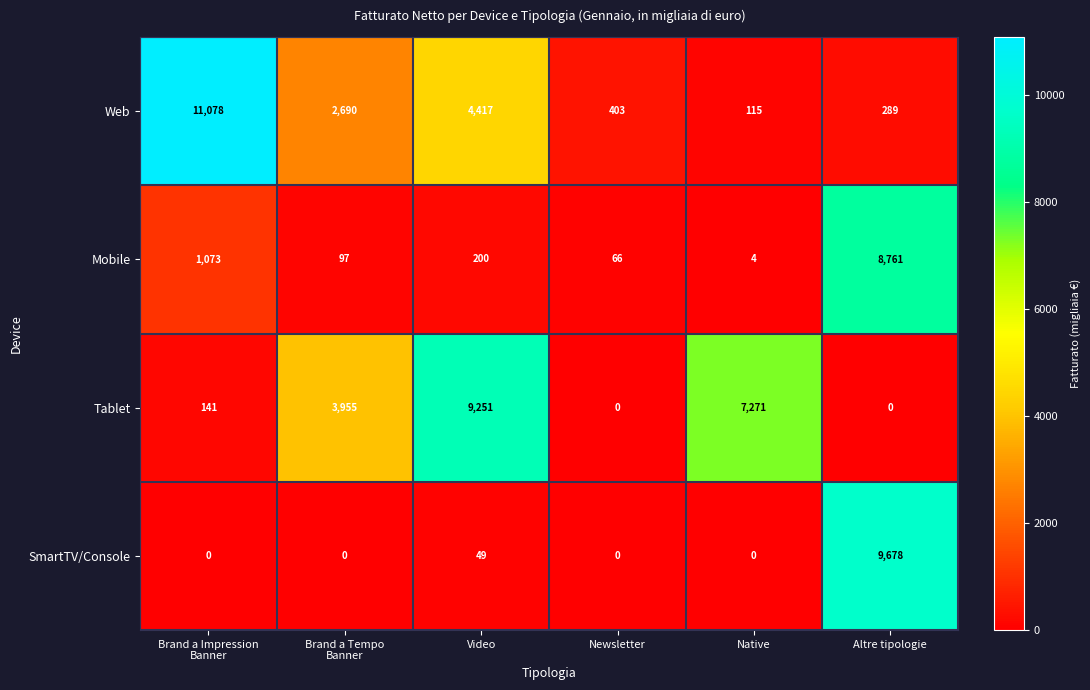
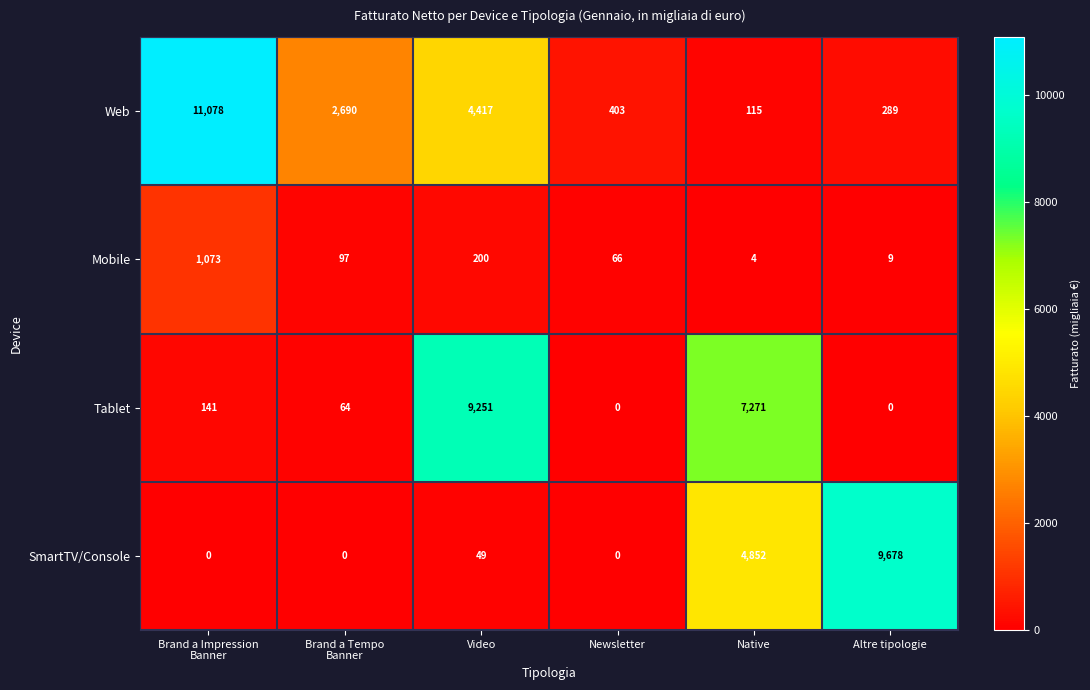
Mobile, Altre tipologie: 8,761 -> 9
Tablet, Brand a Tempo Banner: 3,955 -> 64
SmartTV/Console, Native: 0 -> 4,852
